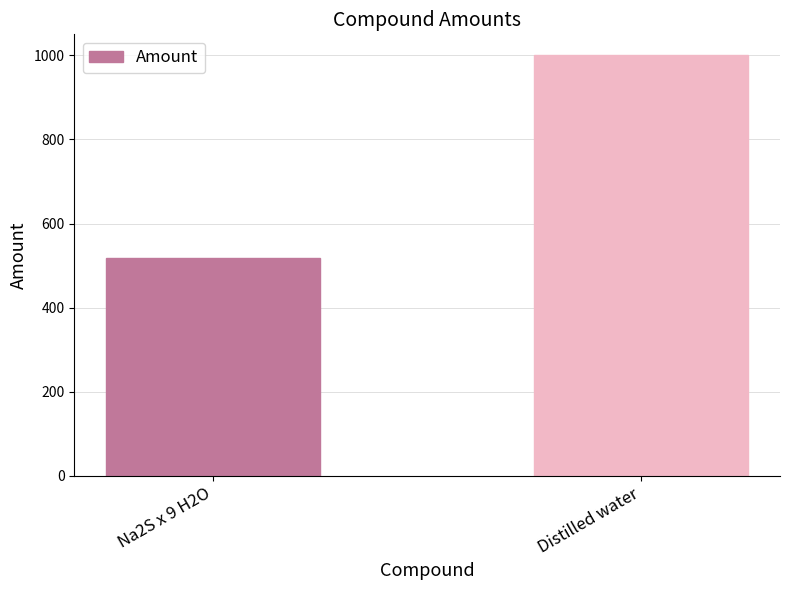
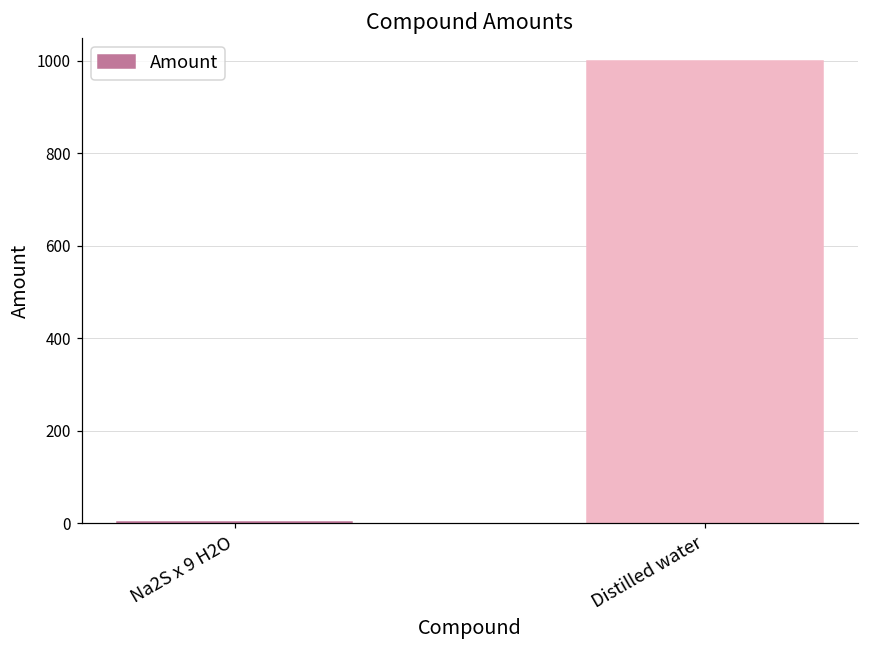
Na2S x 9 H2O: 520 -> 0
